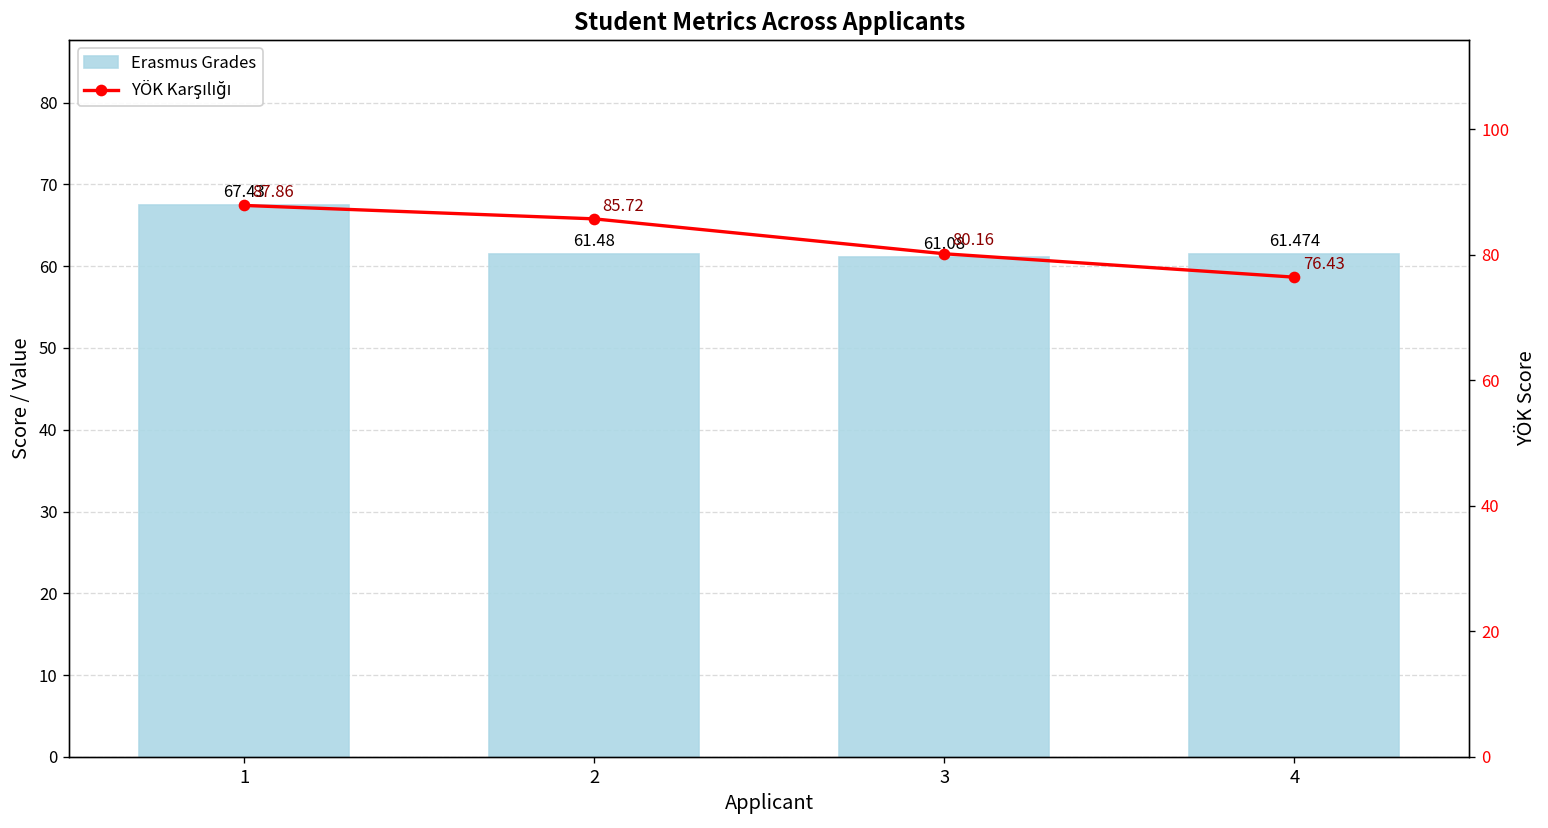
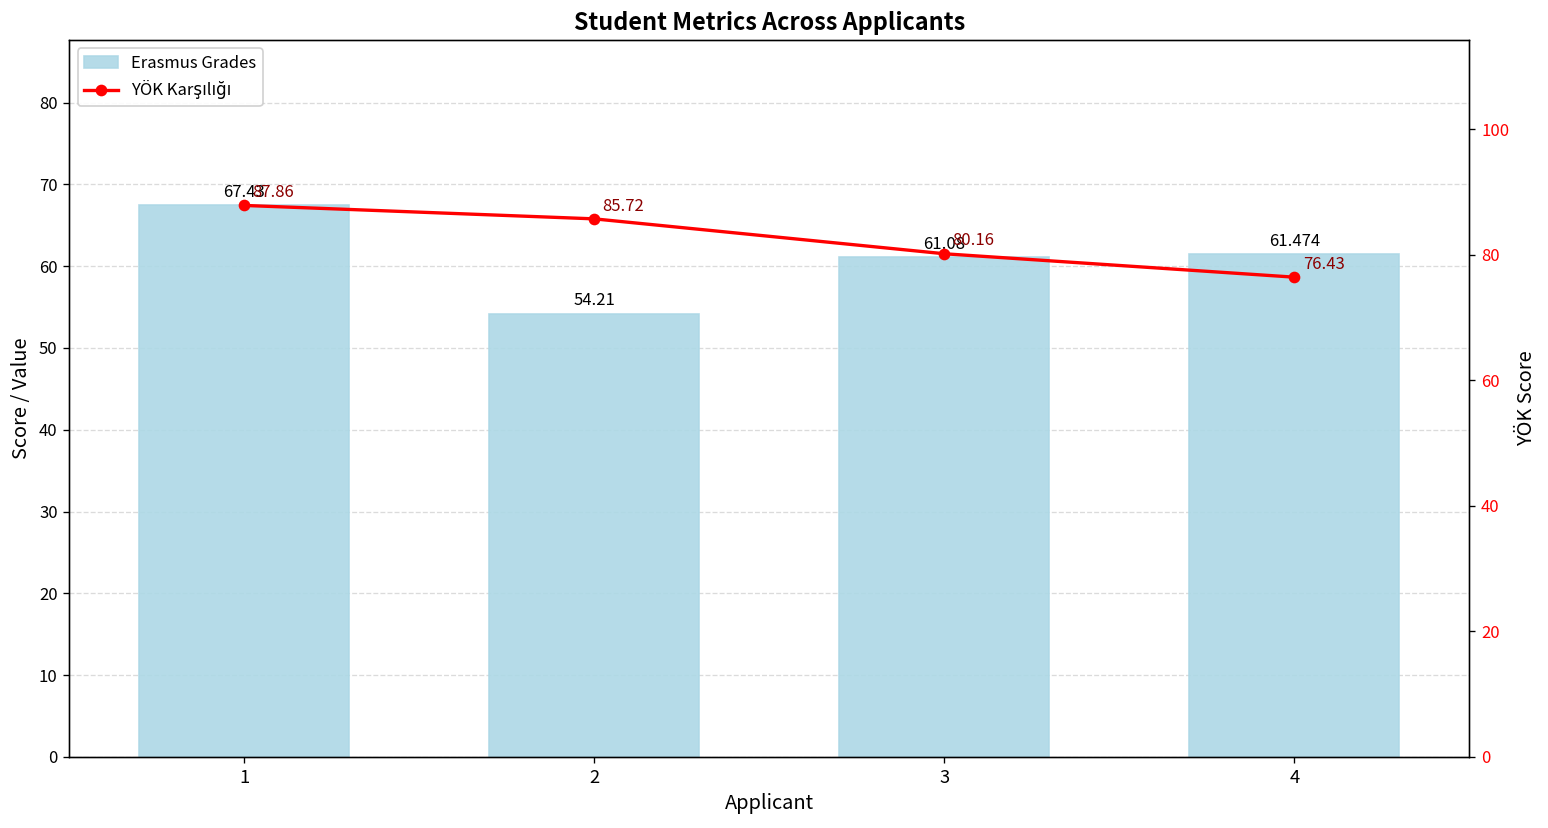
Erasmus Grades, 2: 61.48 -> 54.21
